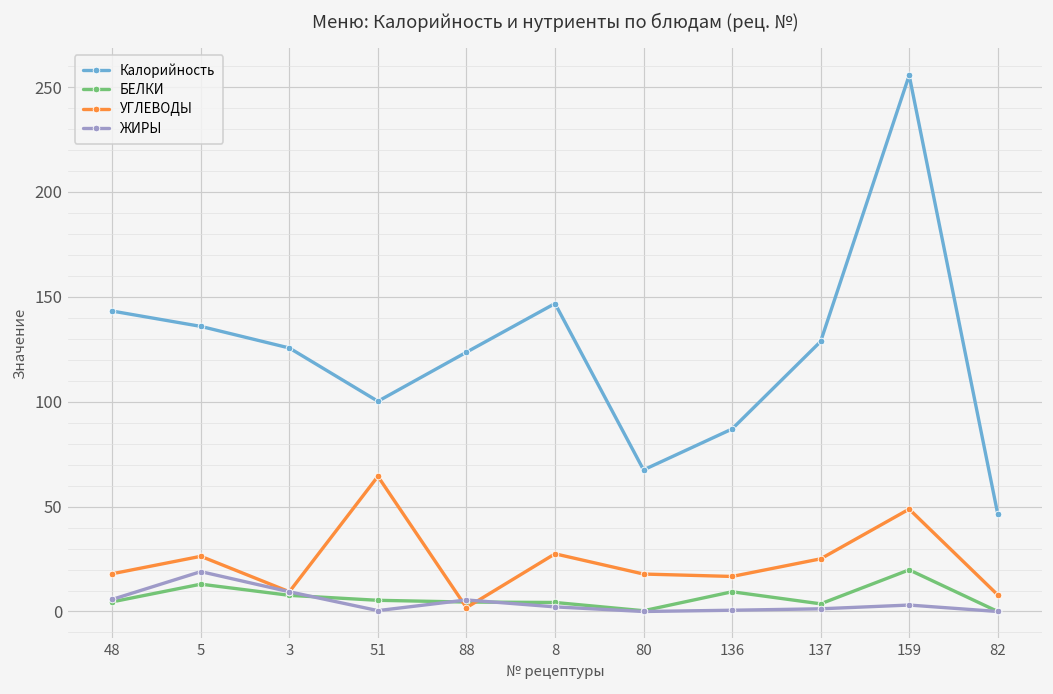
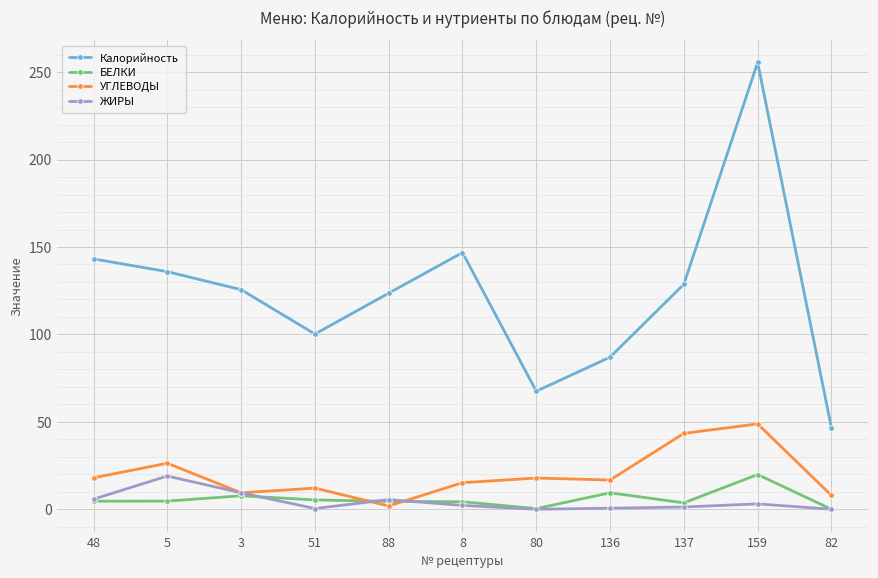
БЕЛКИ, 5: 13 -> 5
УГЛЕВОДЫ, 51: 64 -> 12
УГЛЕВОДЫ, 8: 28 -> 15
УГЛЕВОДЫ, 137: 25 -> 43
